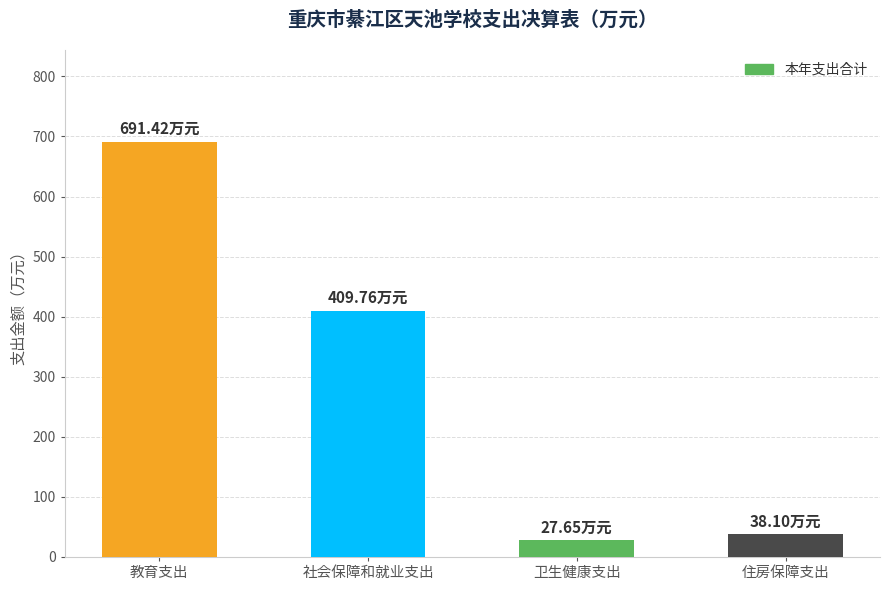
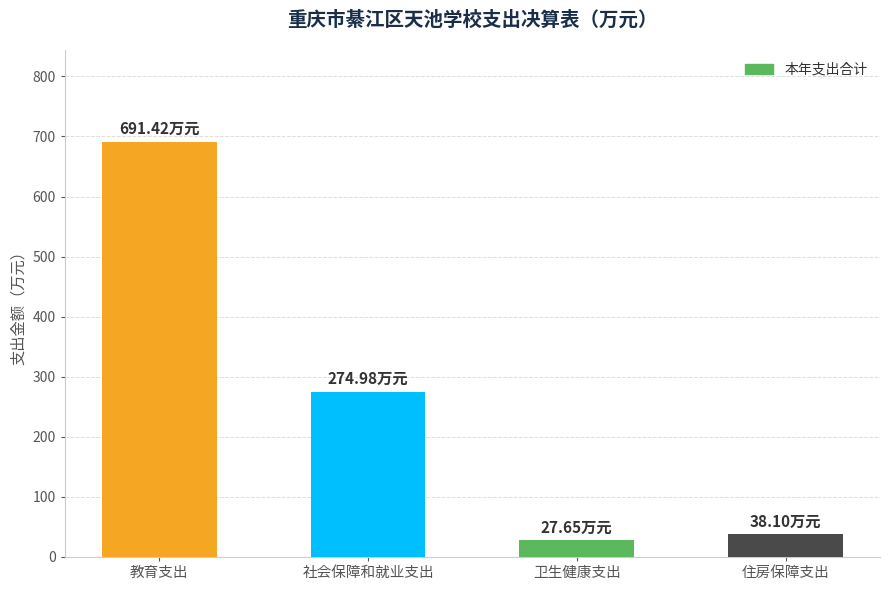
社会保障和就业支出: 409.76 -> 274.98
